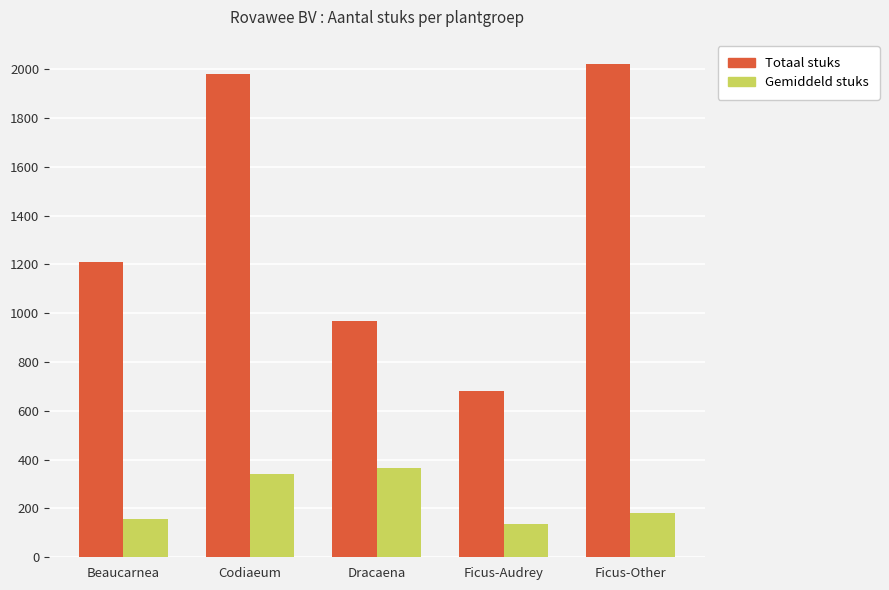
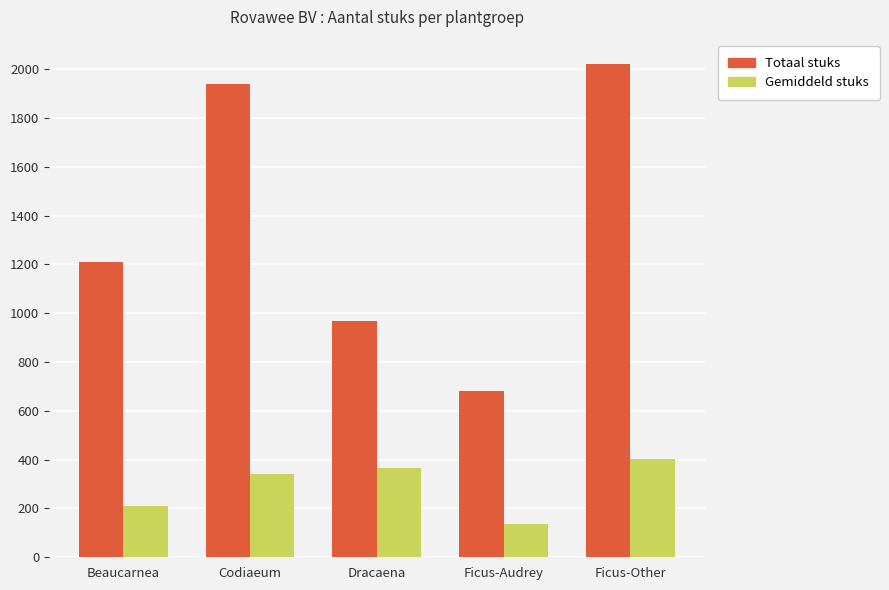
Gemiddeld stuks, Beaucarnea: 160 -> 210
Totaal stuks, Codiaeum: 1980 -> 1940
Gemiddeld stuks, Ficus-Other: 180 -> 400
